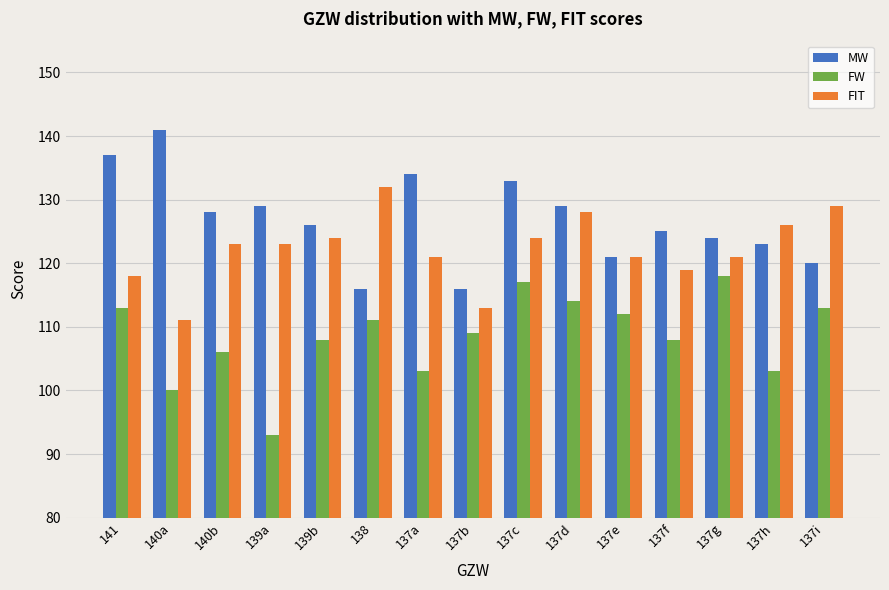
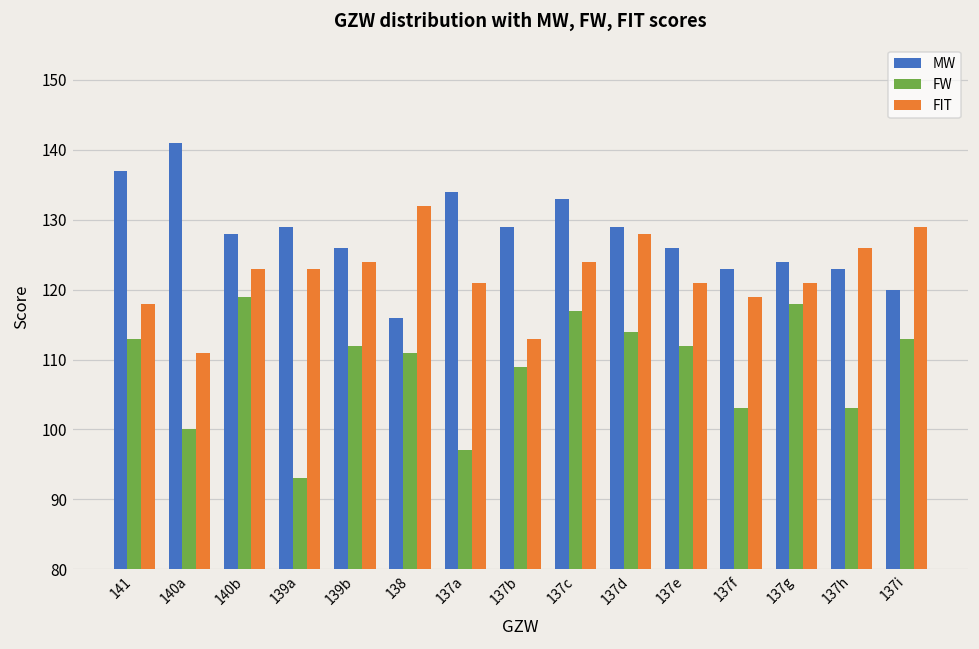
FW, 140b: 106 -> 119
FW, 139b: 108 -> 112
FW, 137a: 103 -> 97
MW, 137b: 116 -> 129
MW, 137e: 121 -> 126
MW, 137f: 125 -> 123
FW, 137f: 108 -> 103
